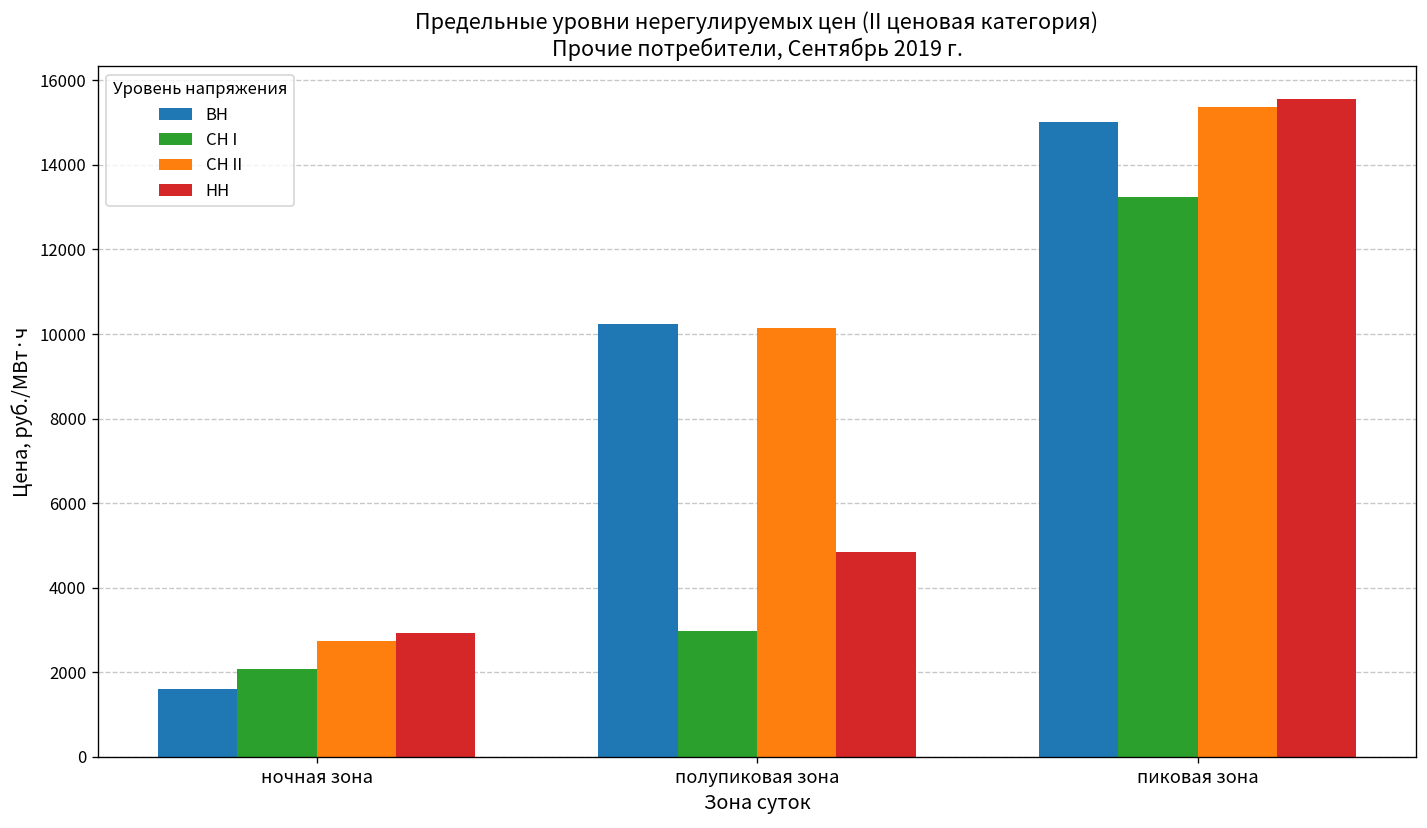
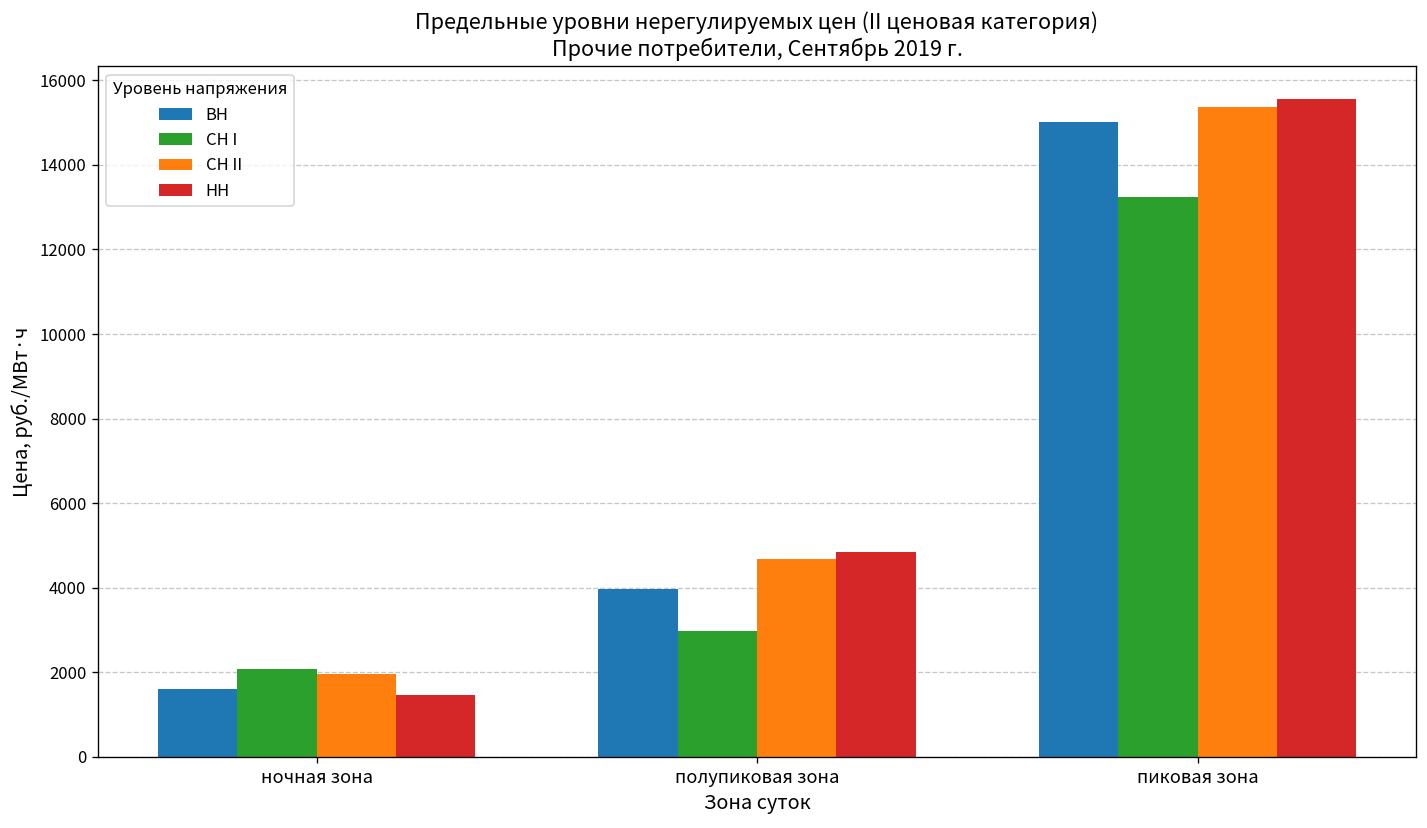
СН II, ночная зона: 2700 -> 2000
НН, ночная зона: 2900 -> 1500
ВН, полупиковая зона: 10200 -> 4000
СН II, полупиковая зона: 10100 -> 4700
